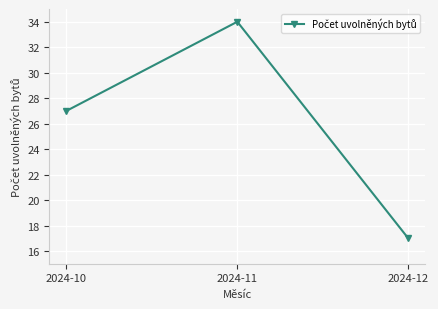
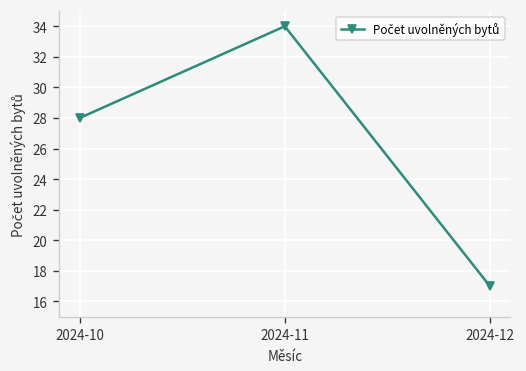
2024-10: 27 -> 28
